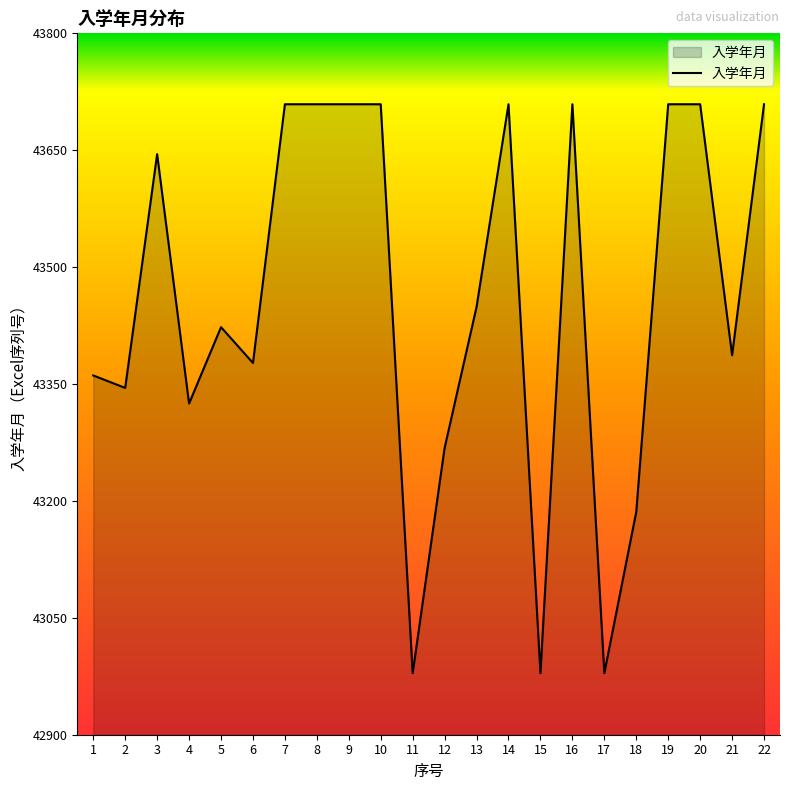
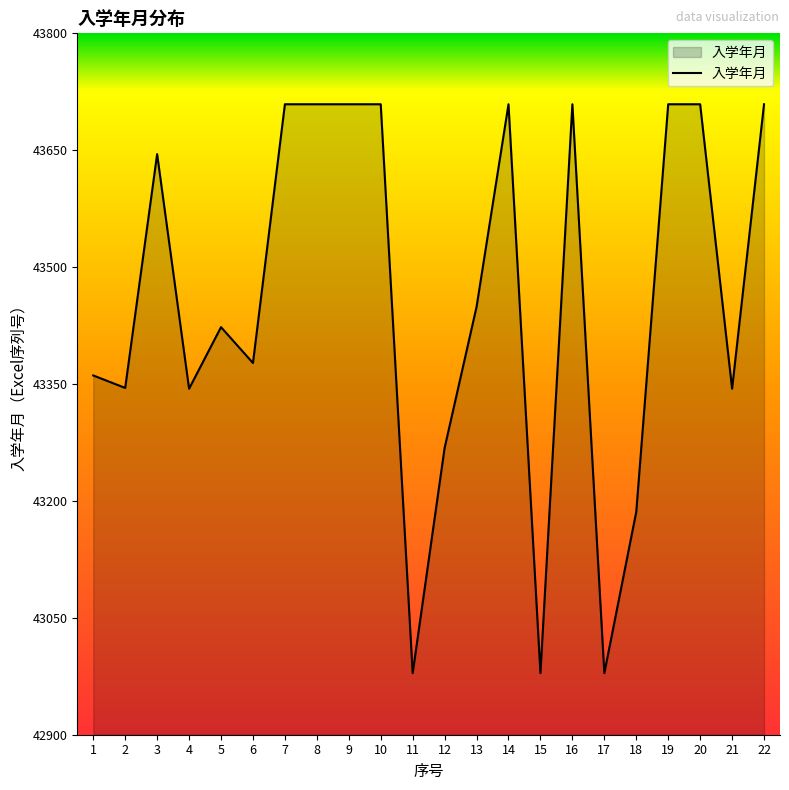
4: 43330 -> 43340
21: 43390 -> 43340
